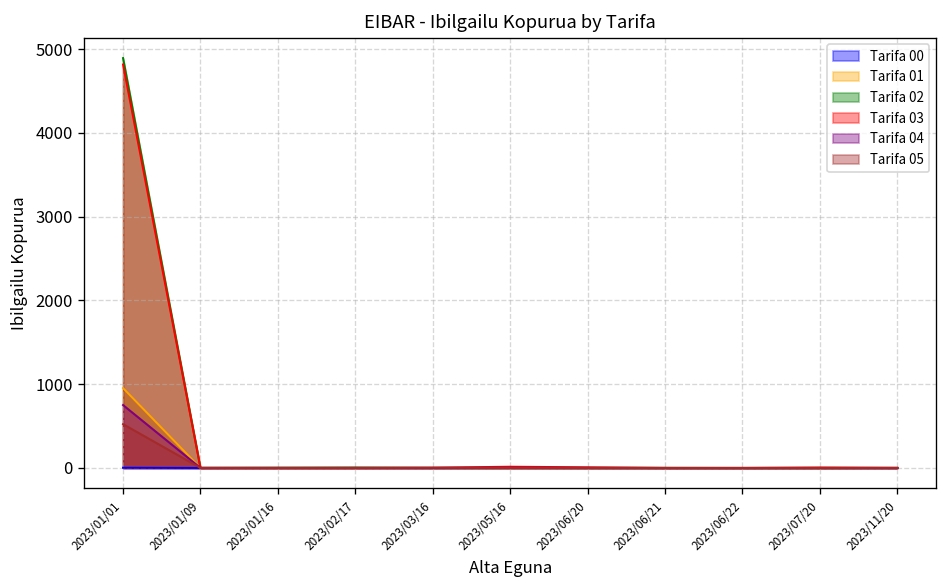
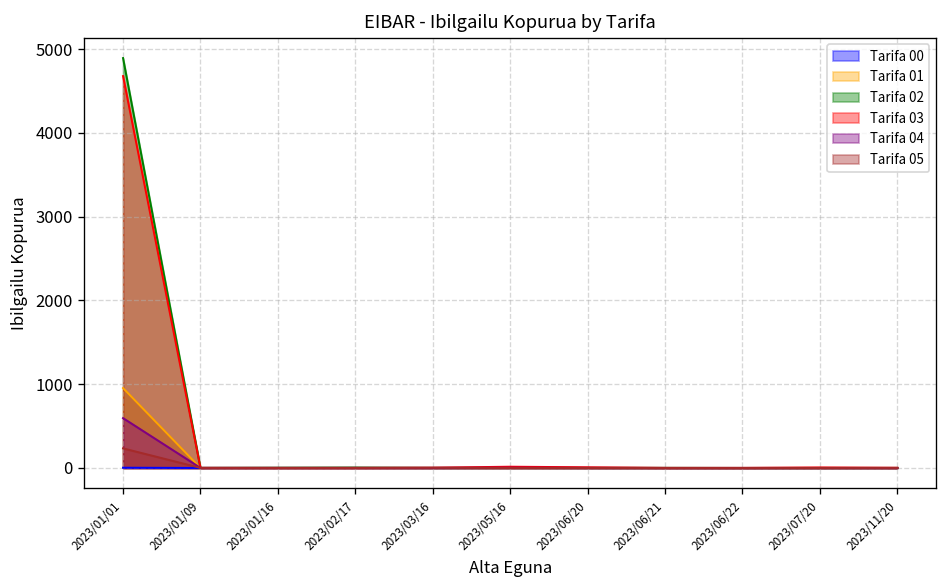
Tarifa 03, 2023/01/01: 4800 -> 4700
Tarifa 04, 2023/01/01: 800 -> 600
Tarifa 05, 2023/01/01: 500 -> 200
